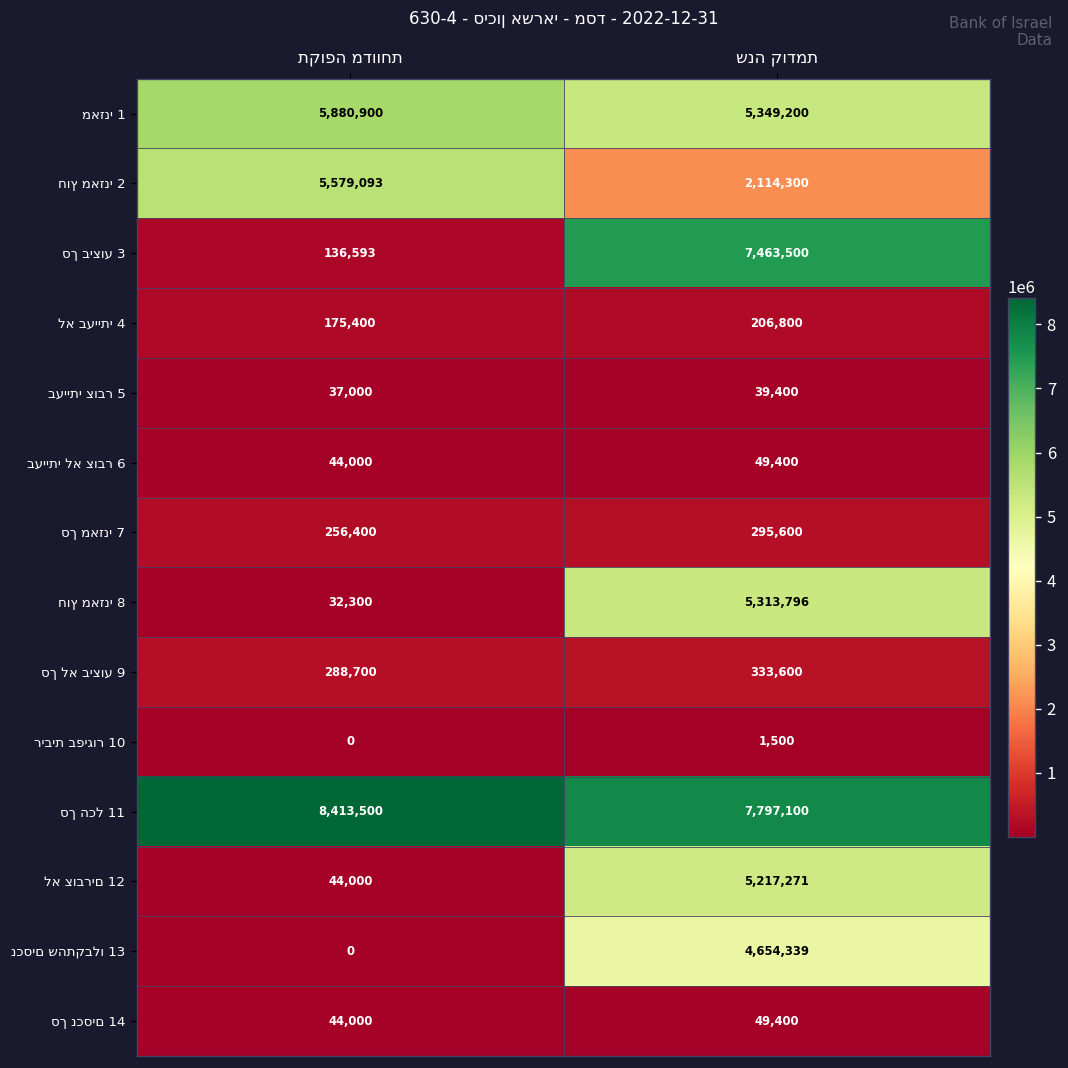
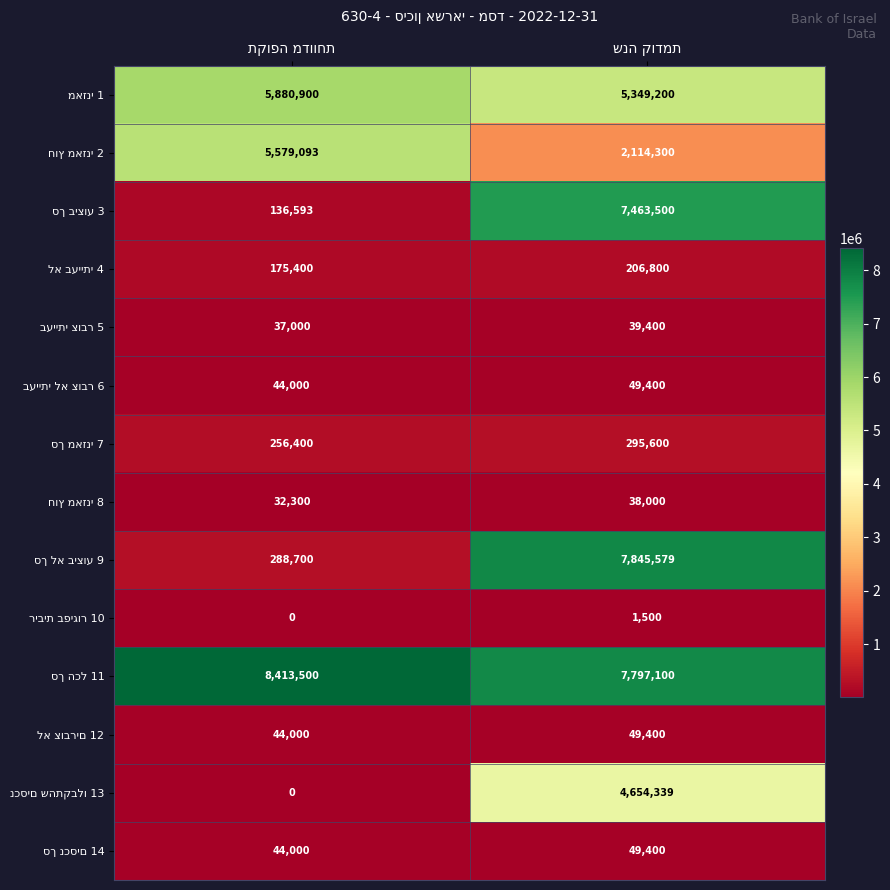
חוץ מאזני 8, שנה קודמת: 5,313,796 -> 38,000
סך לא ביצוע 9, שנה קודמת: 333,600 -> 7,845,579
לא צוברים 12, שנה קודמת: 5,217,271 -> 49,400
